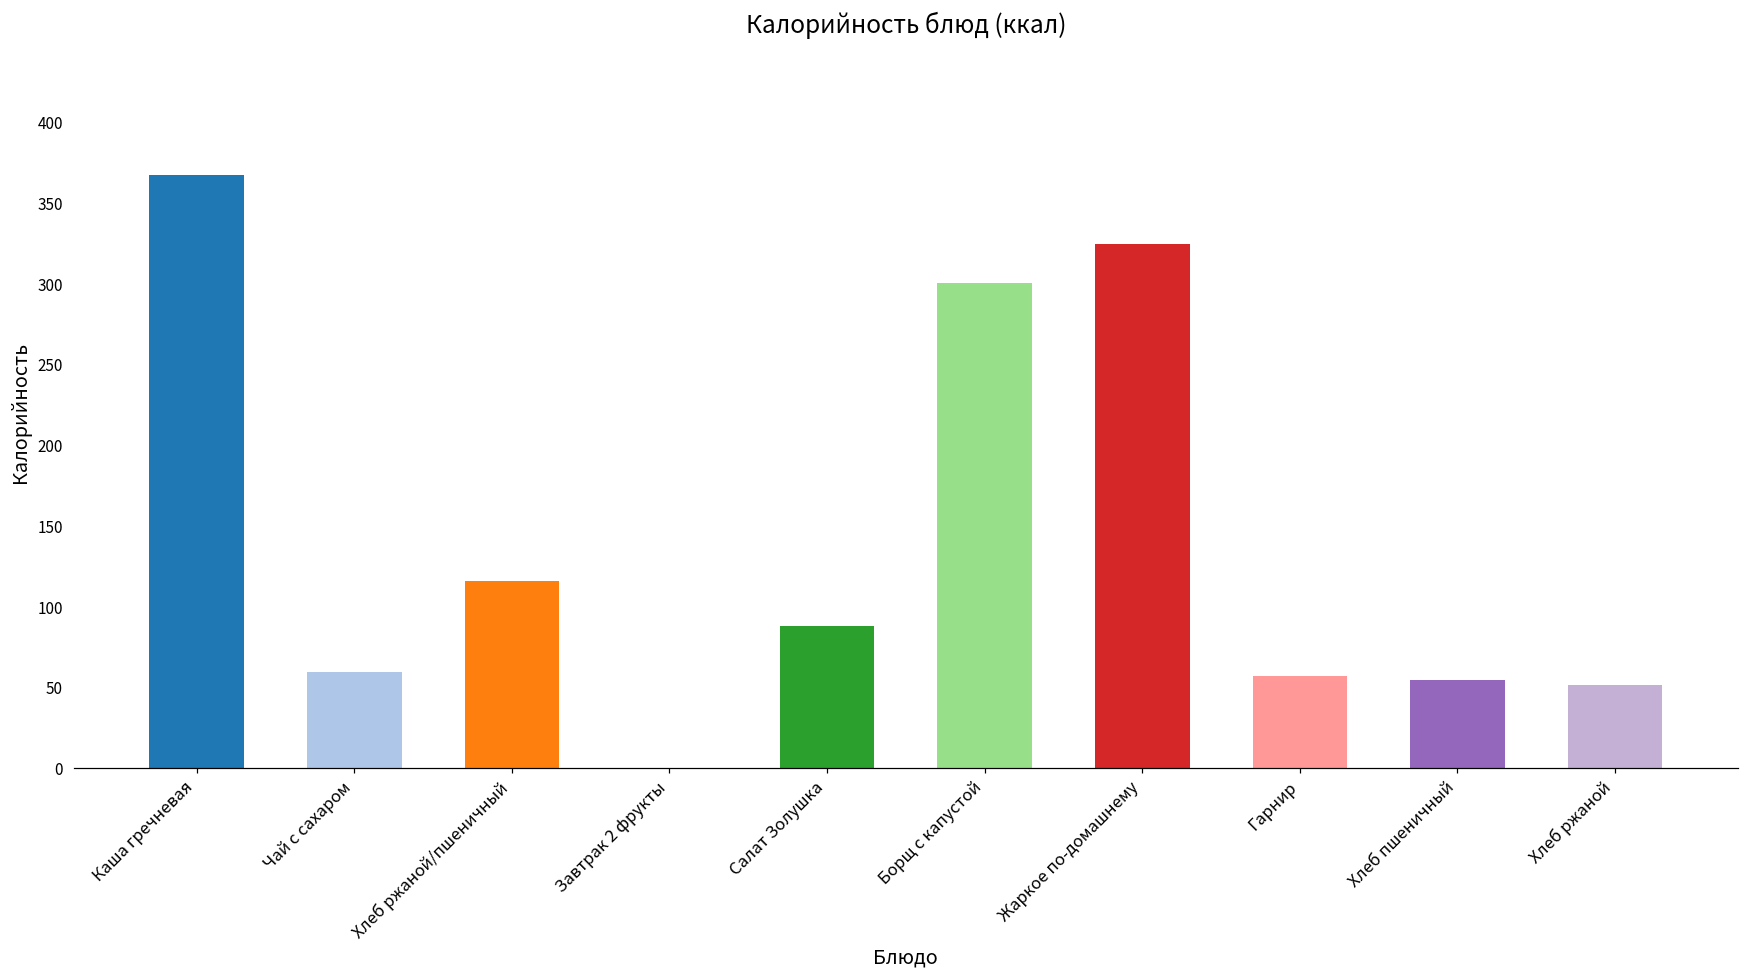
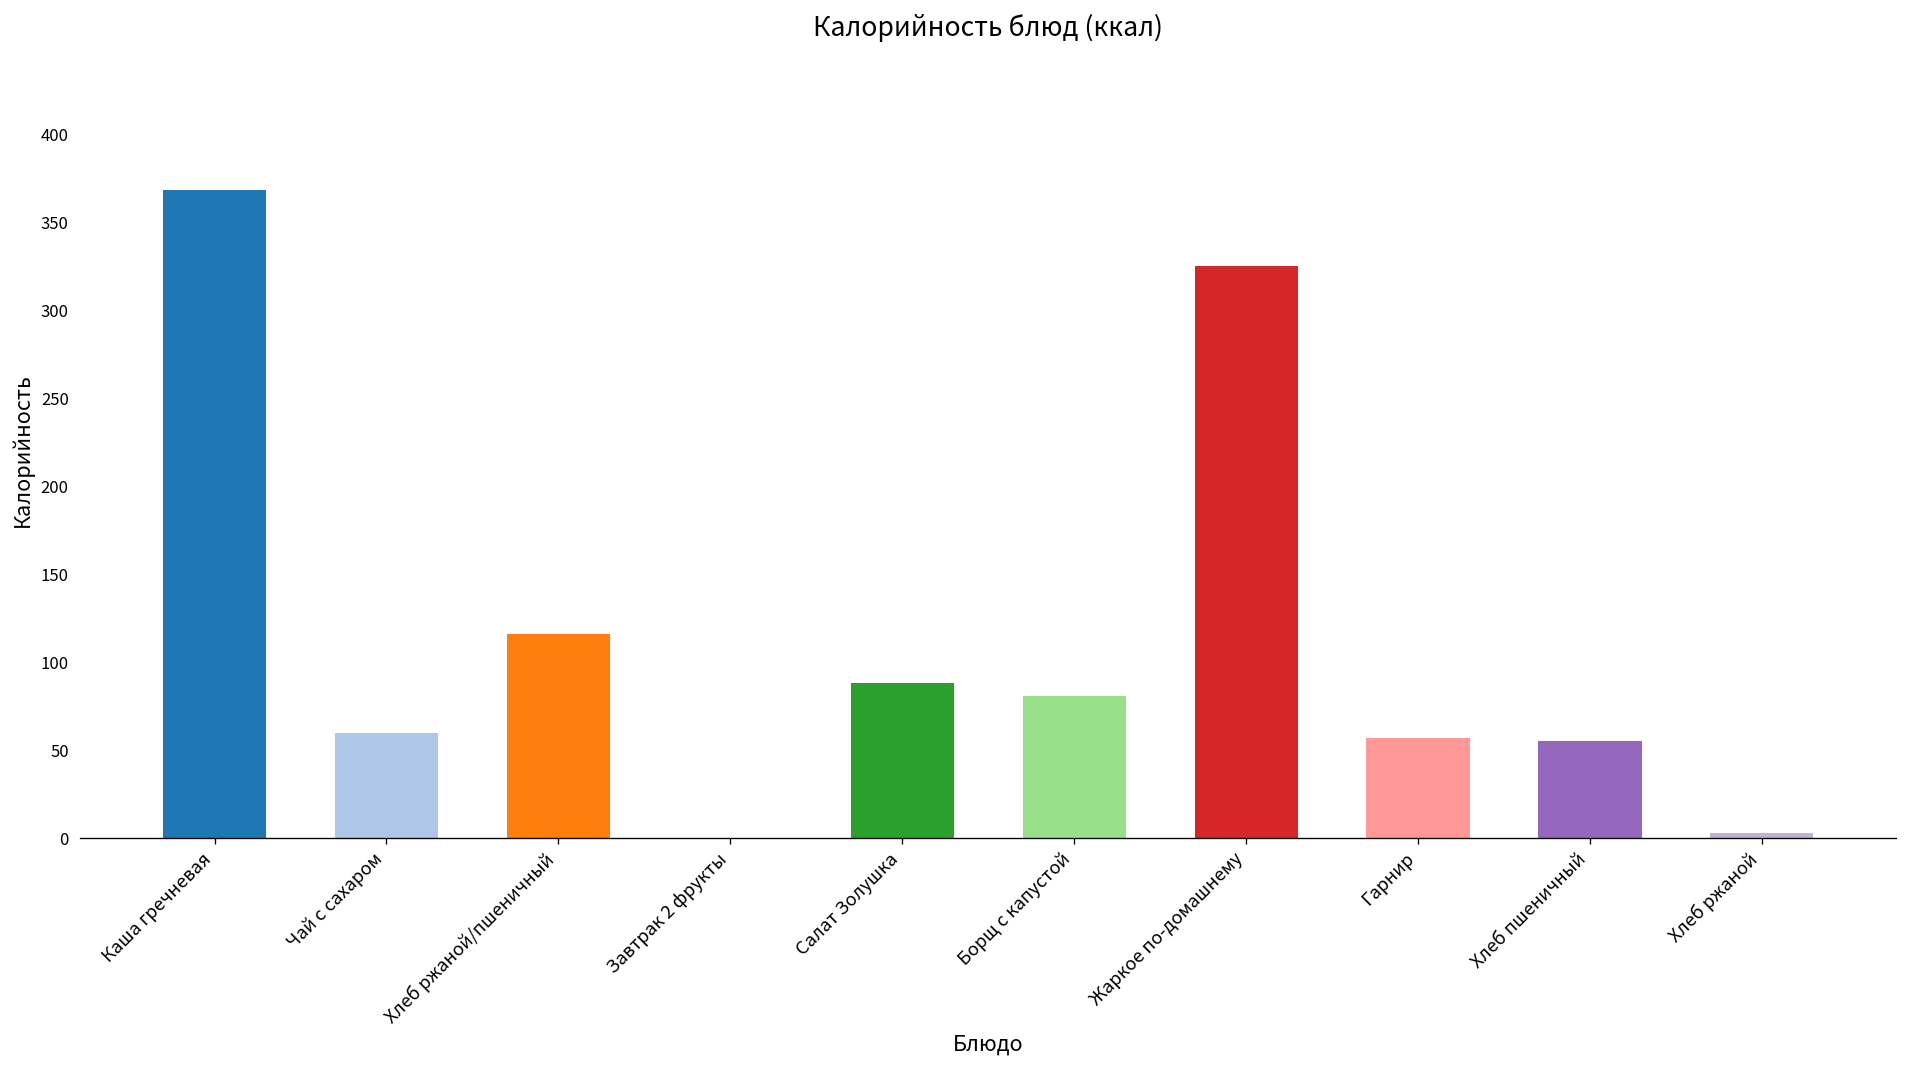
Борщ с капустой: 301 -> 81
Хлеб ржаной: 52 -> 3
